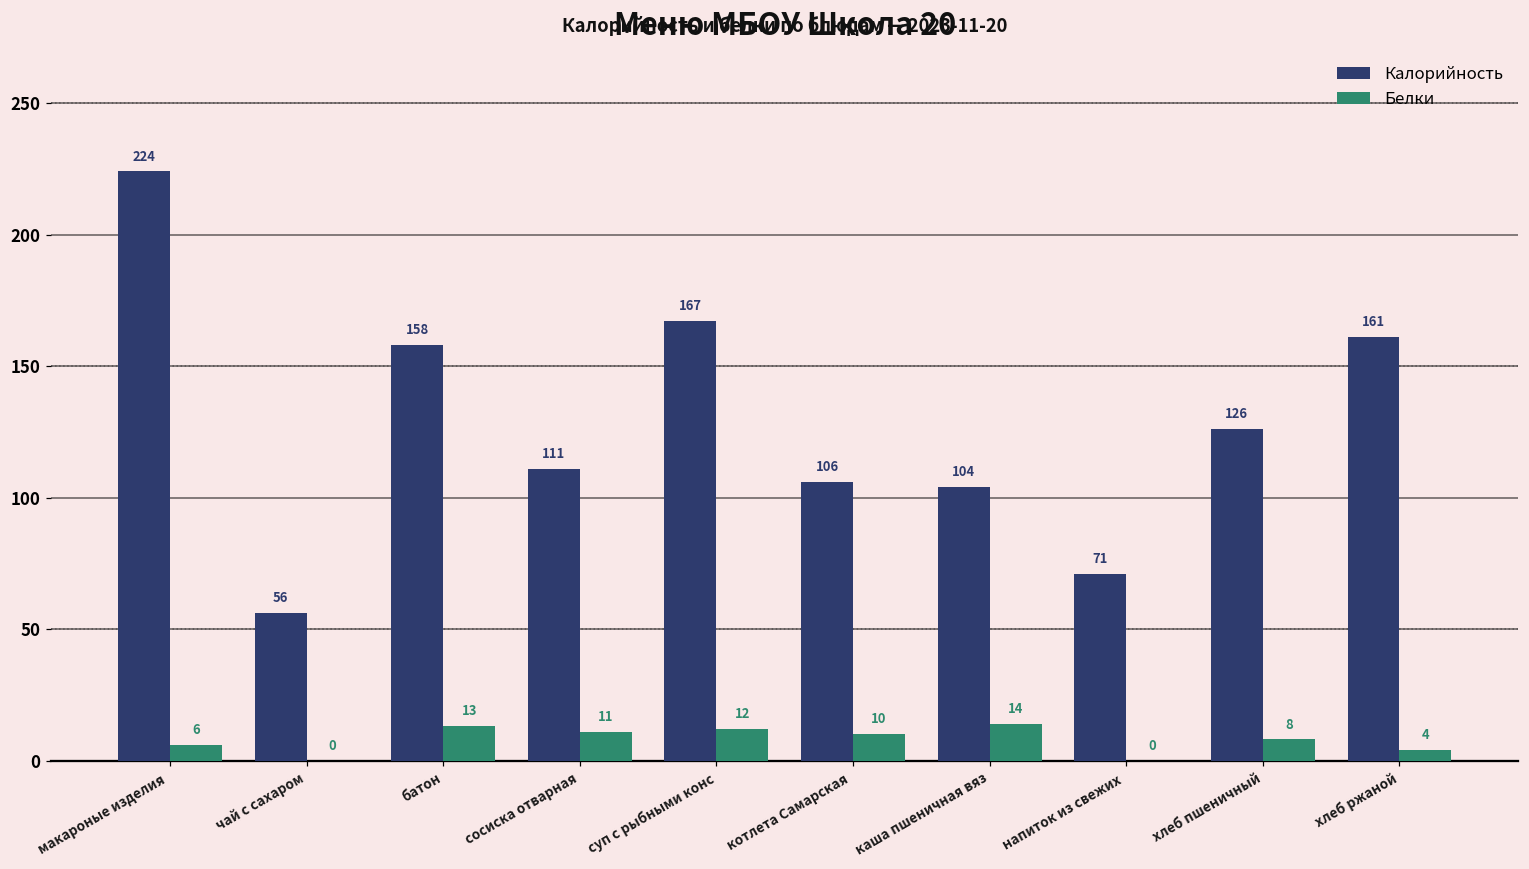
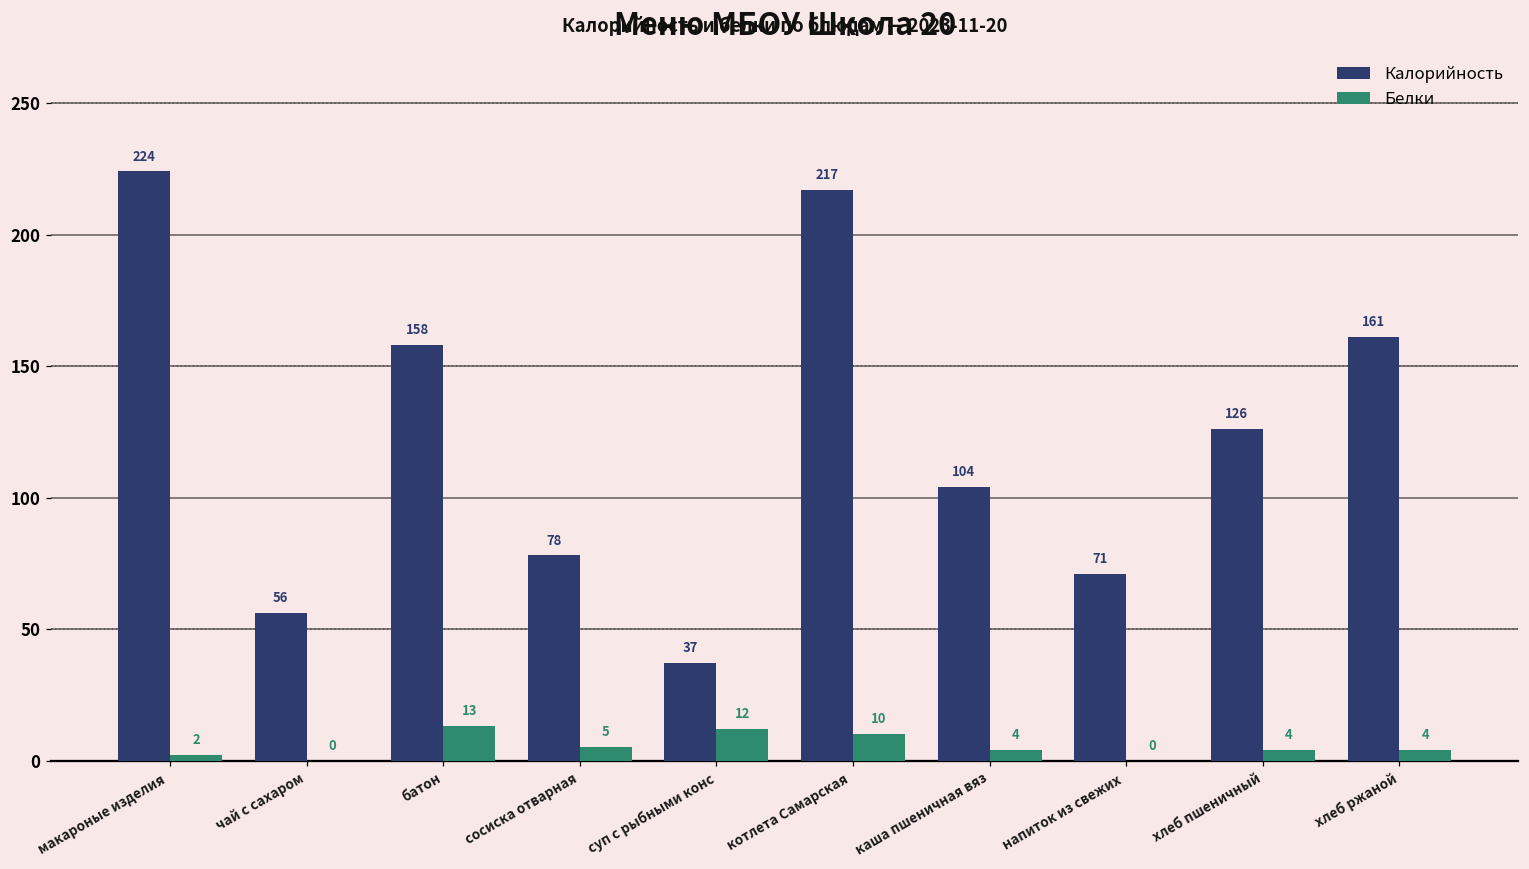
Белки, макароные изделия: 6 -> 2
Калорийность, сосиска отварная: 111 -> 78
Белки, сосиска отварная: 11 -> 5
Калорийность, суп с рыбными конс: 167 -> 37
Калорийность, котлета Самарская: 106 -> 217
Белки, каша пшеничная вяз: 14 -> 4
Белки, хлеб пшеничный: 8 -> 4
